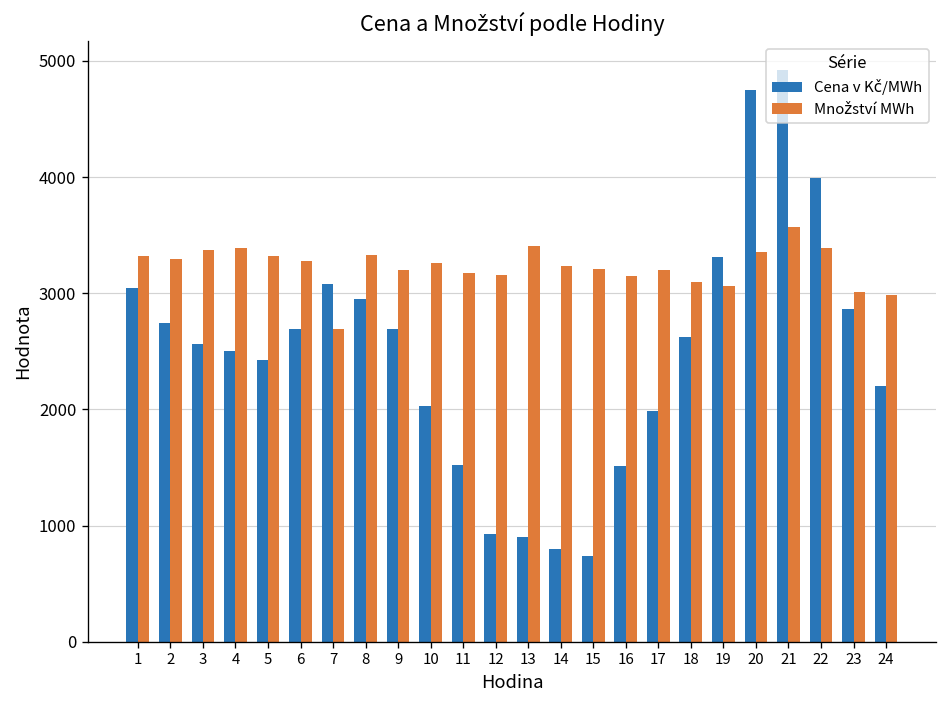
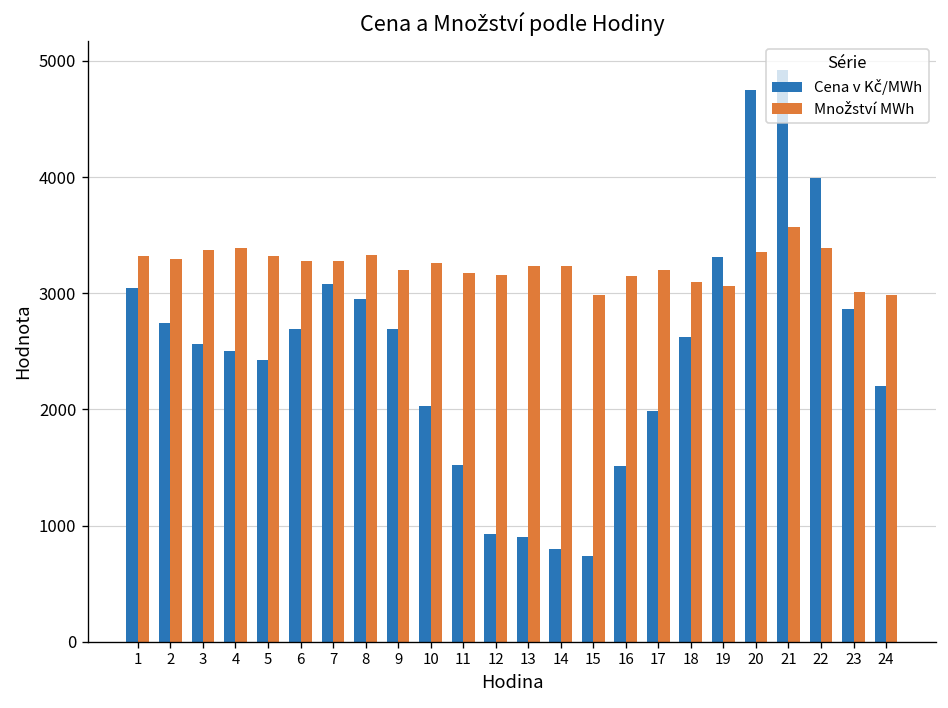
Množství MWh, 7: 2700 -> 3300
Množství MWh, 13: 3400 -> 3200
Množství MWh, 15: 3200 -> 3000
